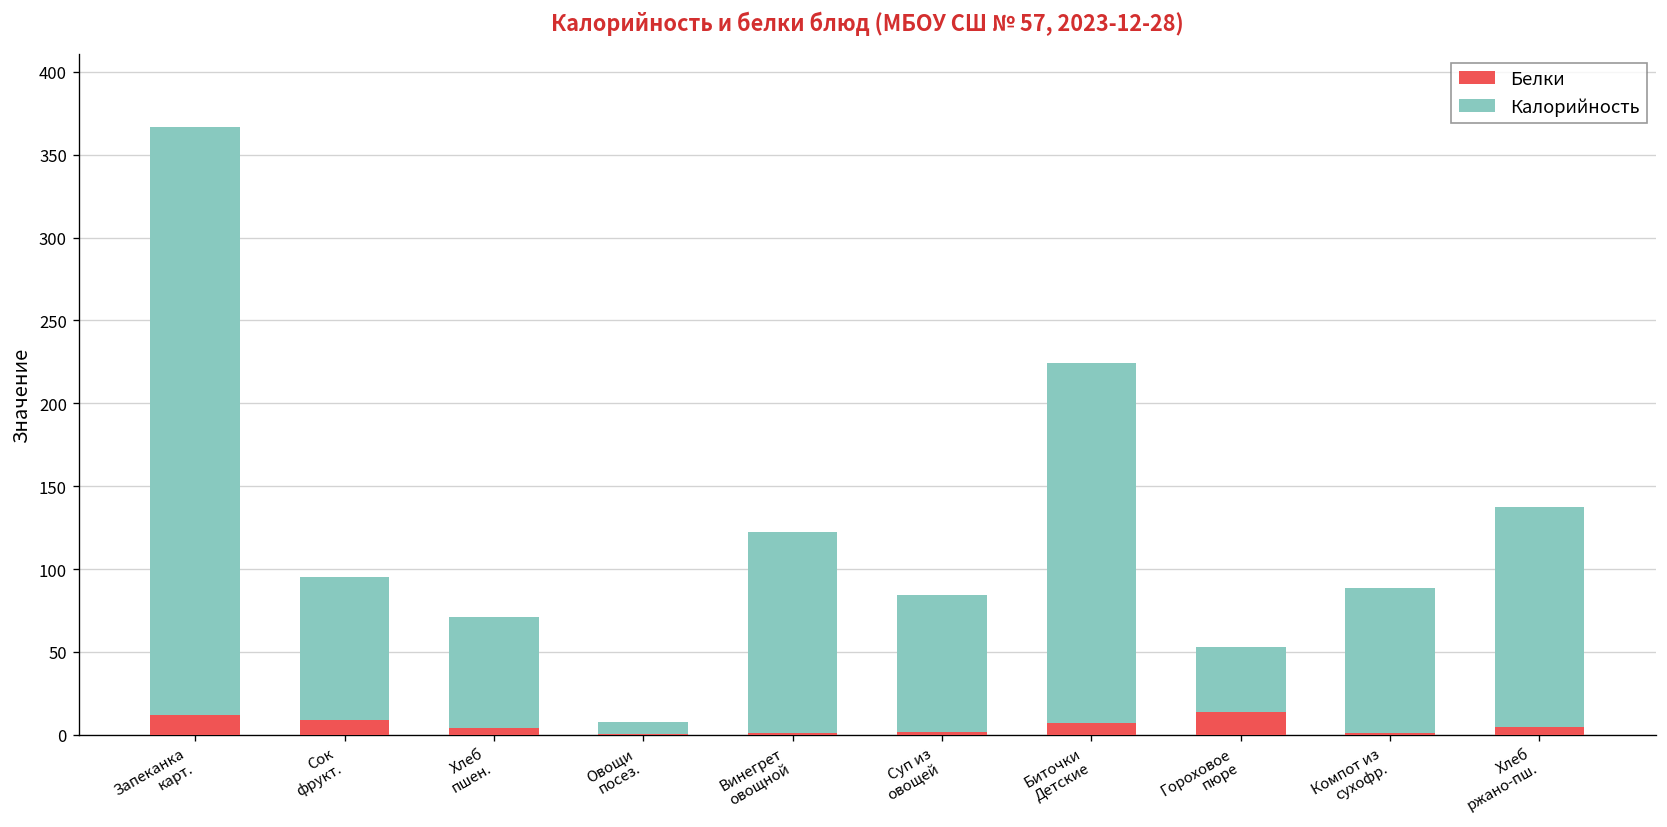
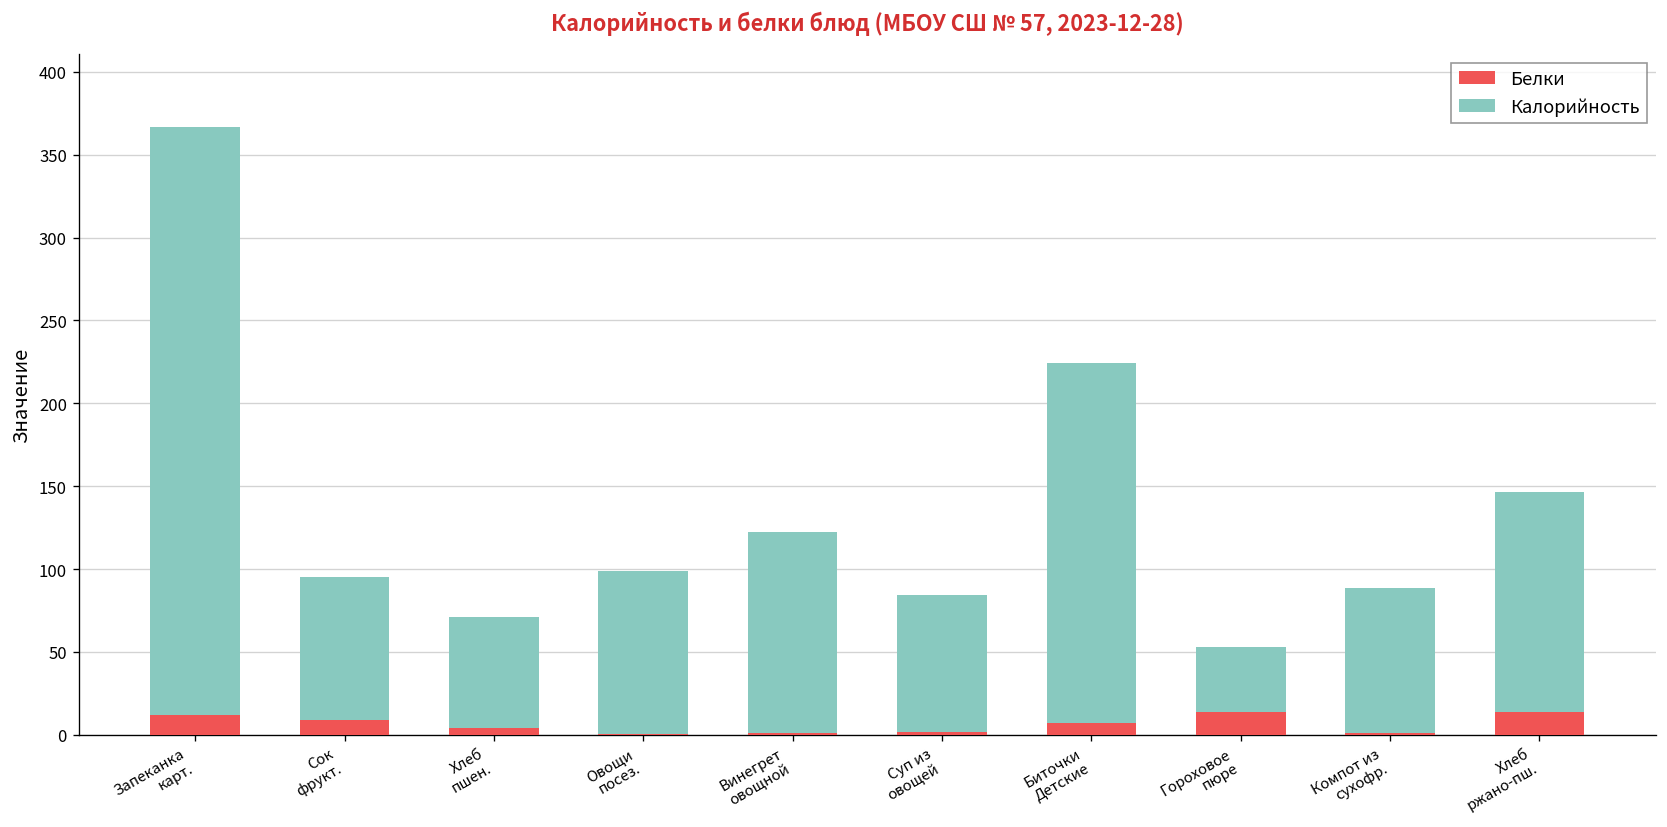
Калорийность, Овощи посез.: 7 -> 98
Белки, Хлеб ржано-пш.: 5 -> 14
